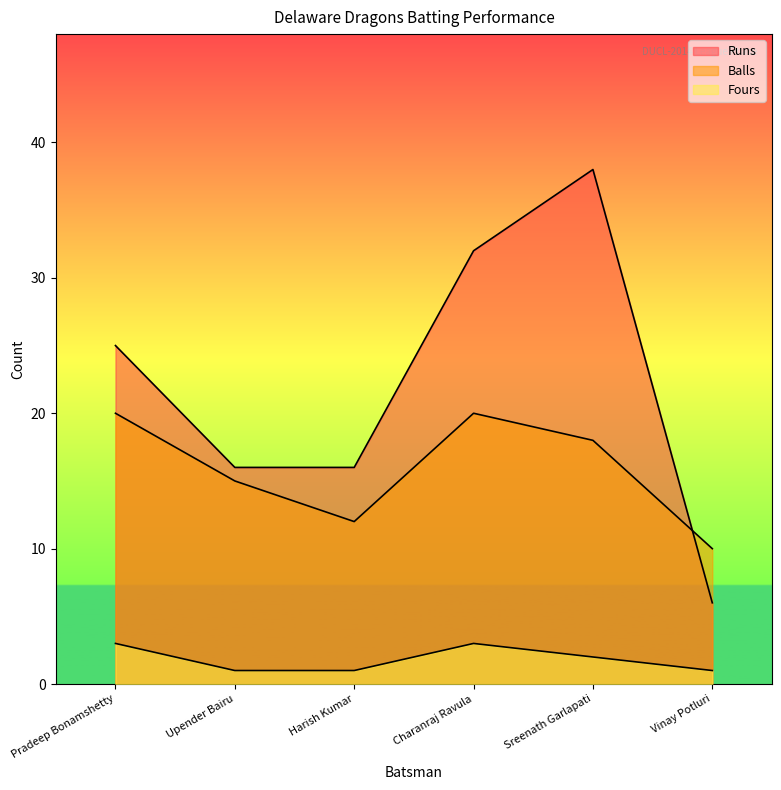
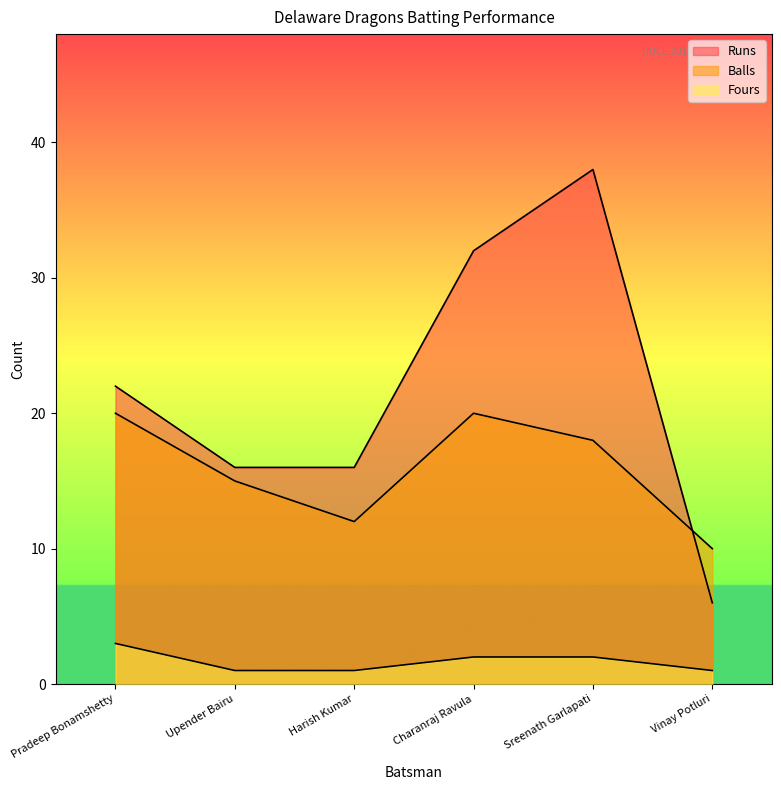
Runs, Pradeep Bonamshetty: 25 -> 22
Fours, Charanraj Ravula: 3 -> 2
